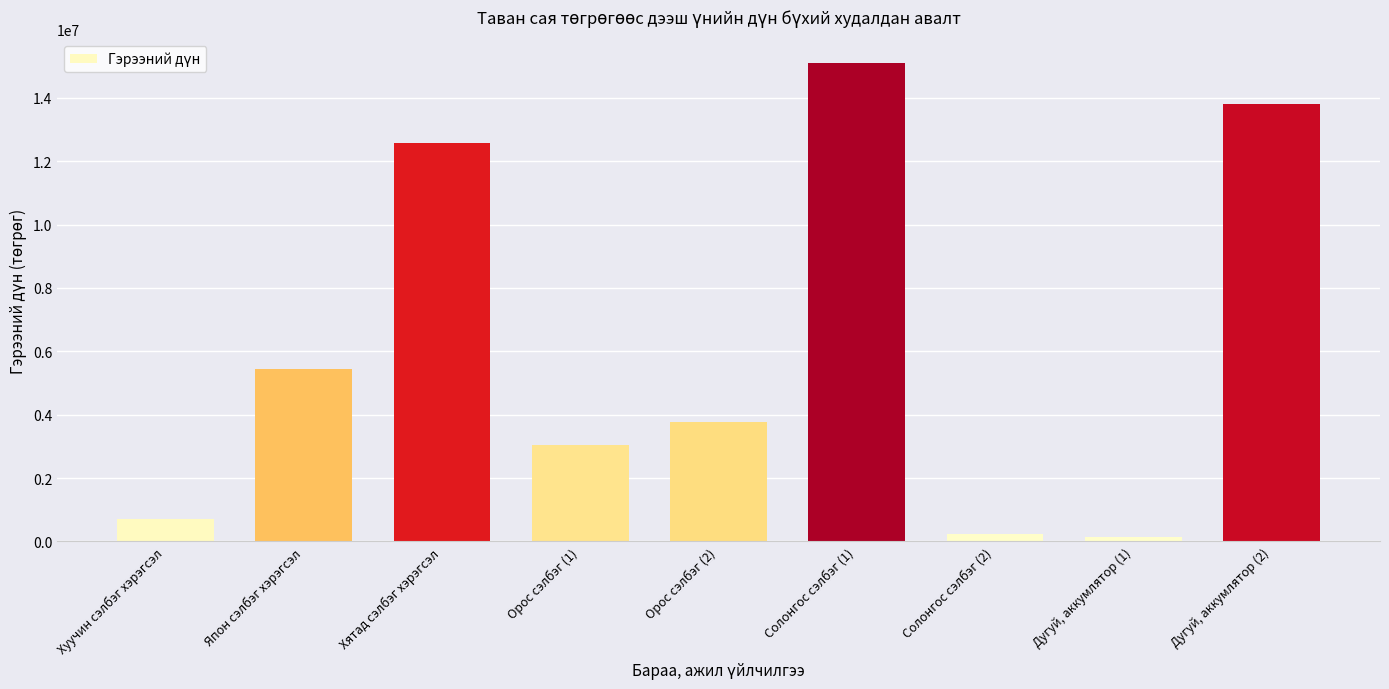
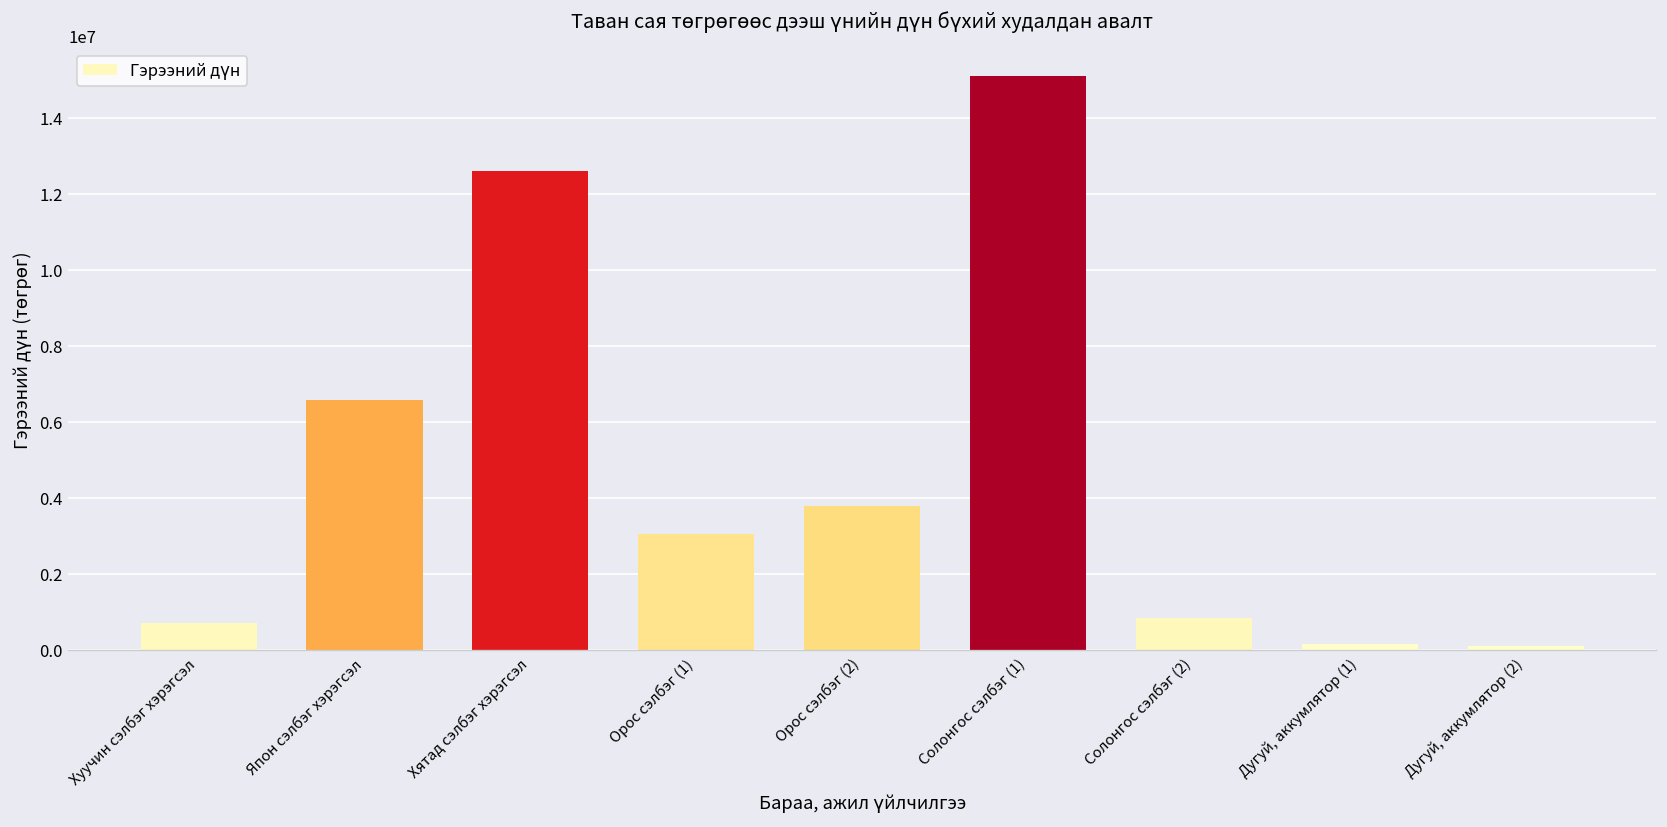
Япон сэлбэг хэрэгсэл: 5400000 -> 6600000
Солонгос сэлбэг (2): 200000 -> 800000
Дугуй, аккумлятор (2): 13800000 -> 100000
